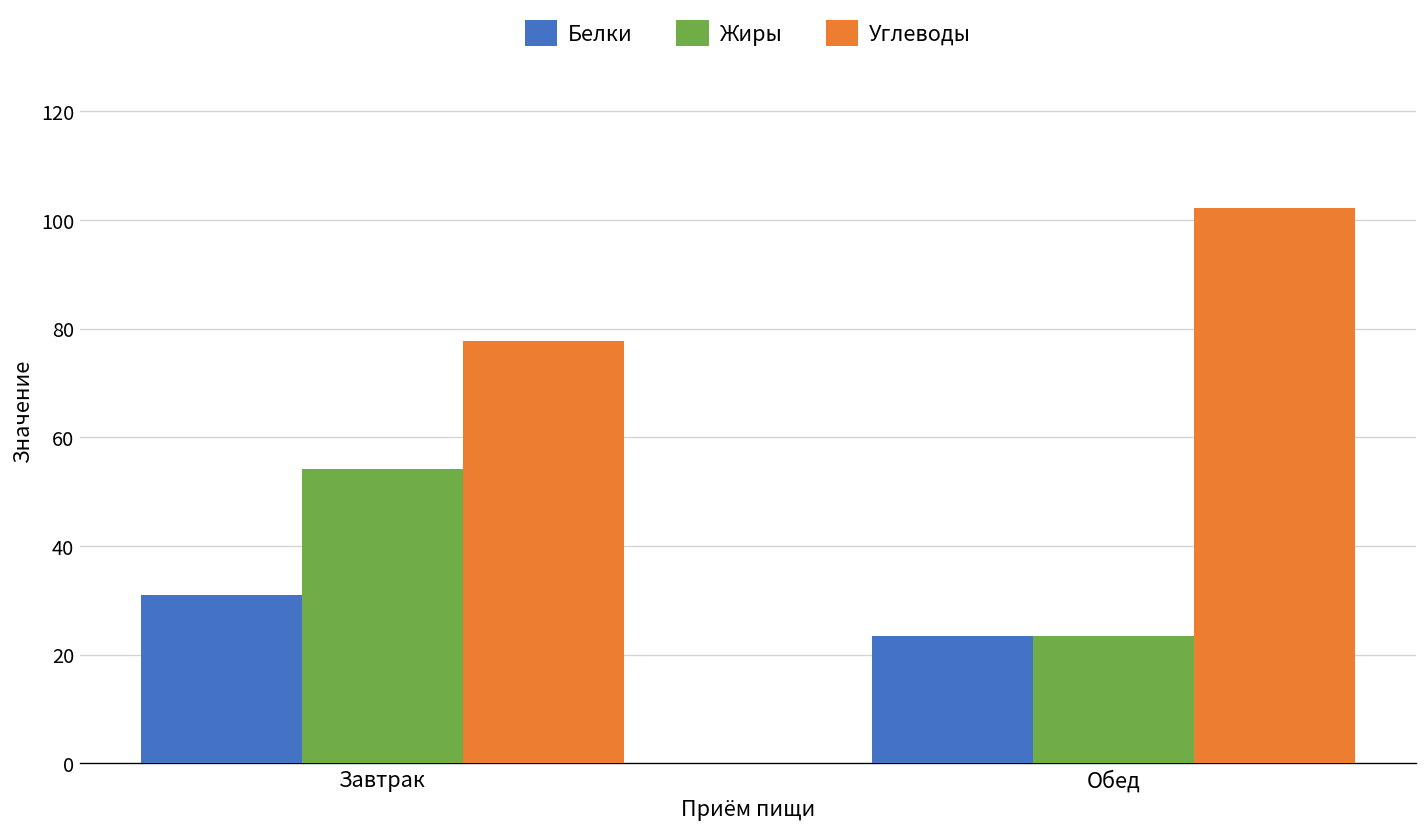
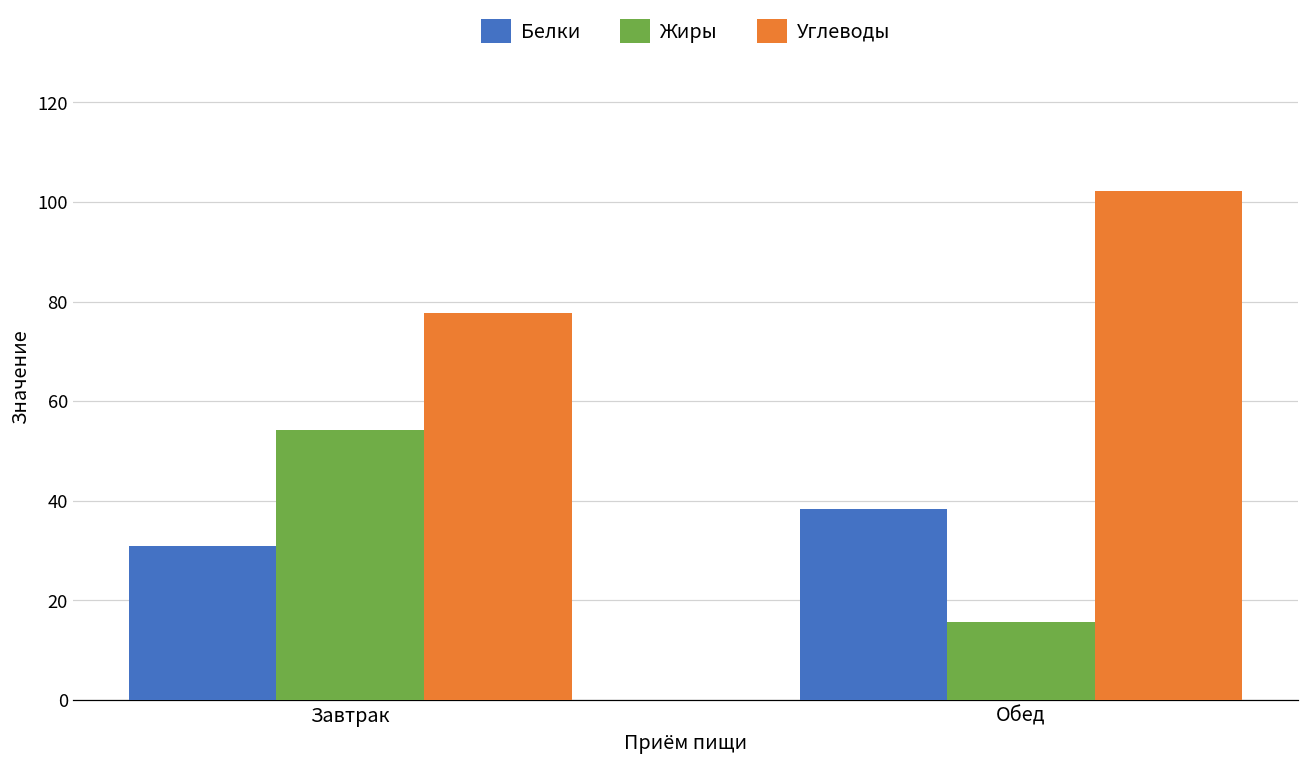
Белки, Обед: 24 -> 38
Жиры, Обед: 24 -> 16
